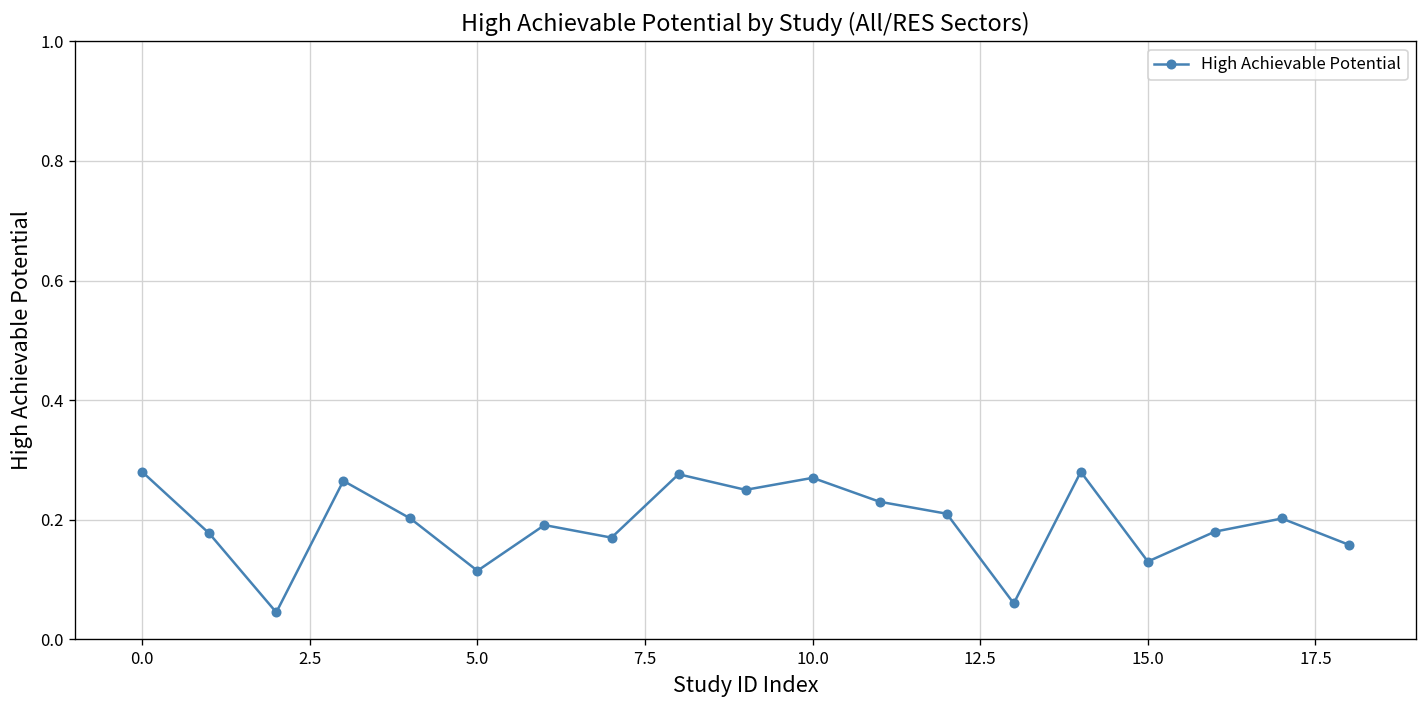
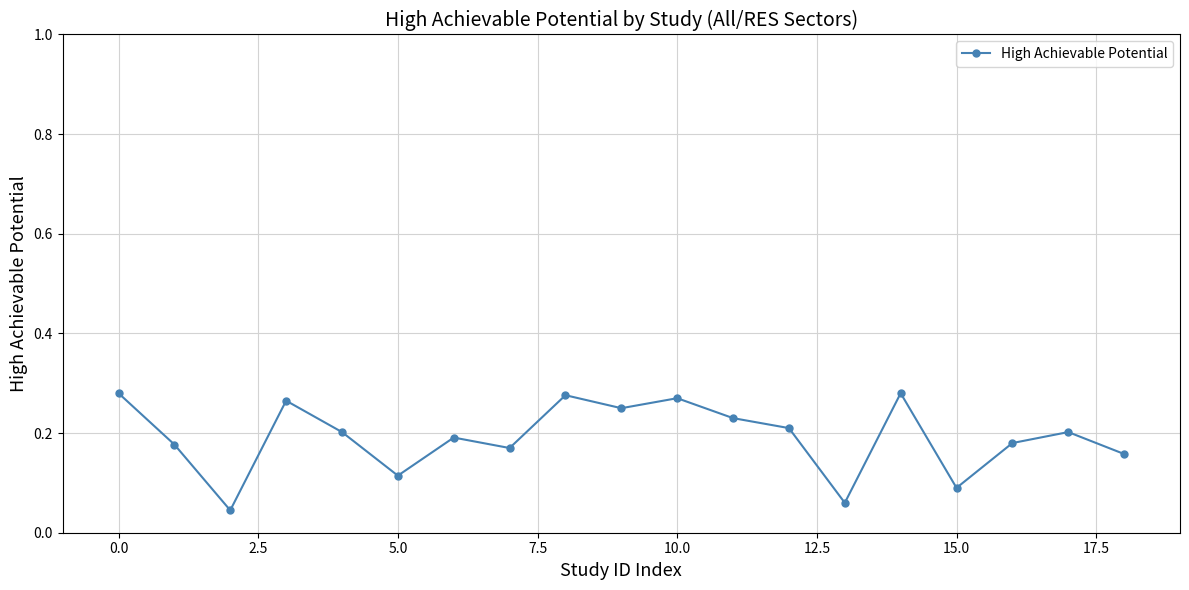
15.0: 0.13 -> 0.09
